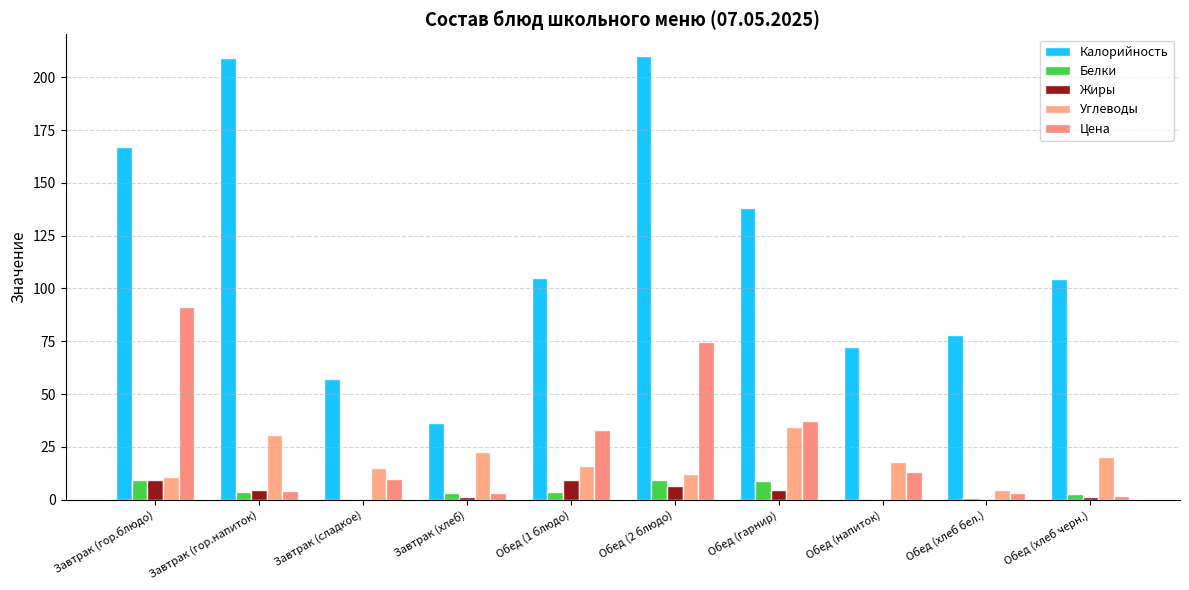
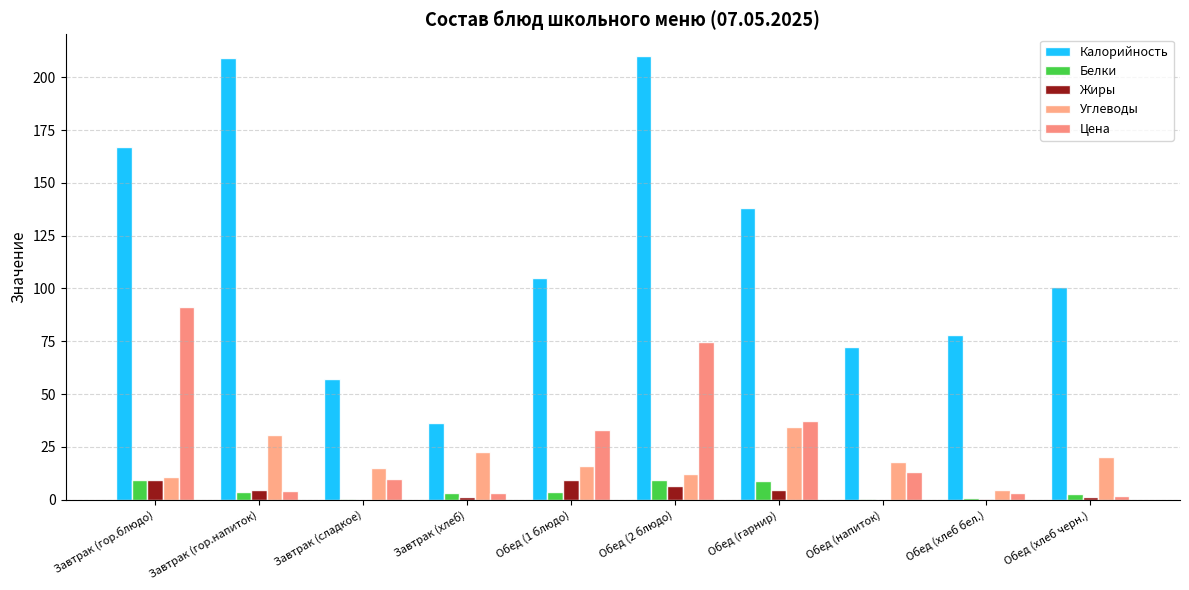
Калорийность, Обед (хлеб черн.): 105 -> 101
